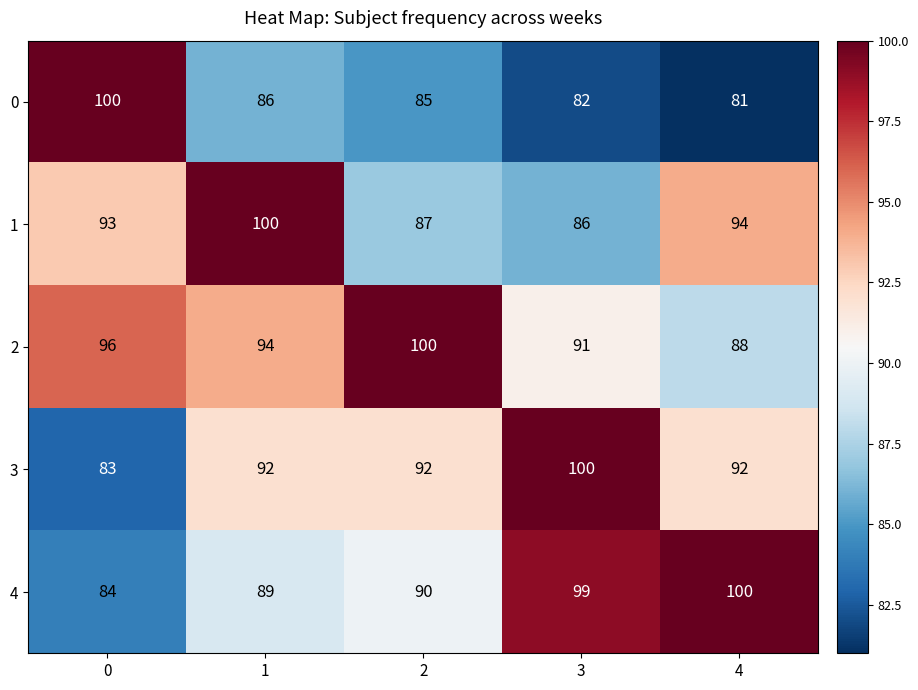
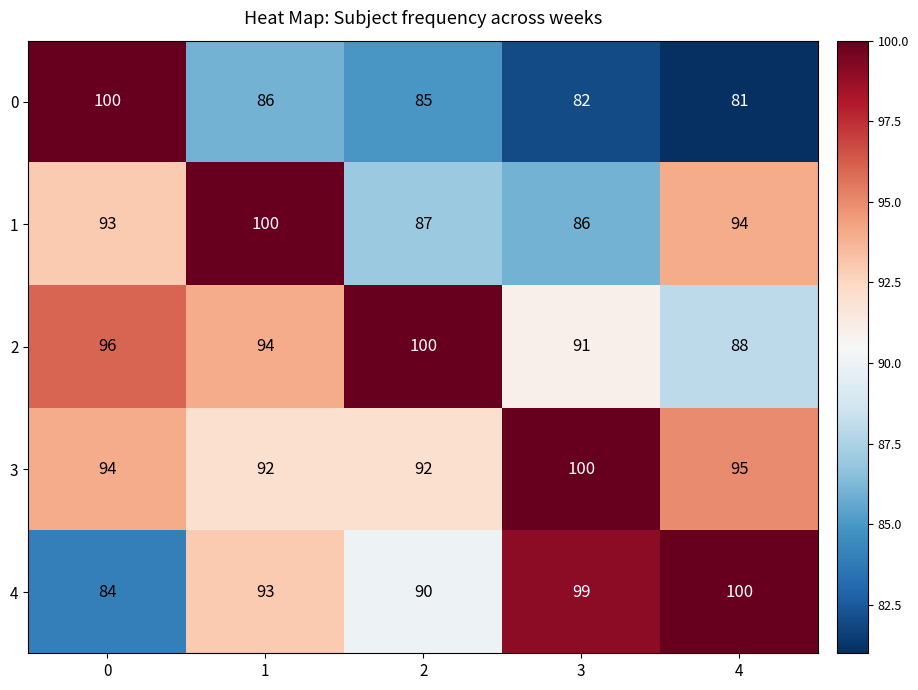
3, 0: 83 -> 94
3, 4: 92 -> 95
4, 1: 89 -> 93
